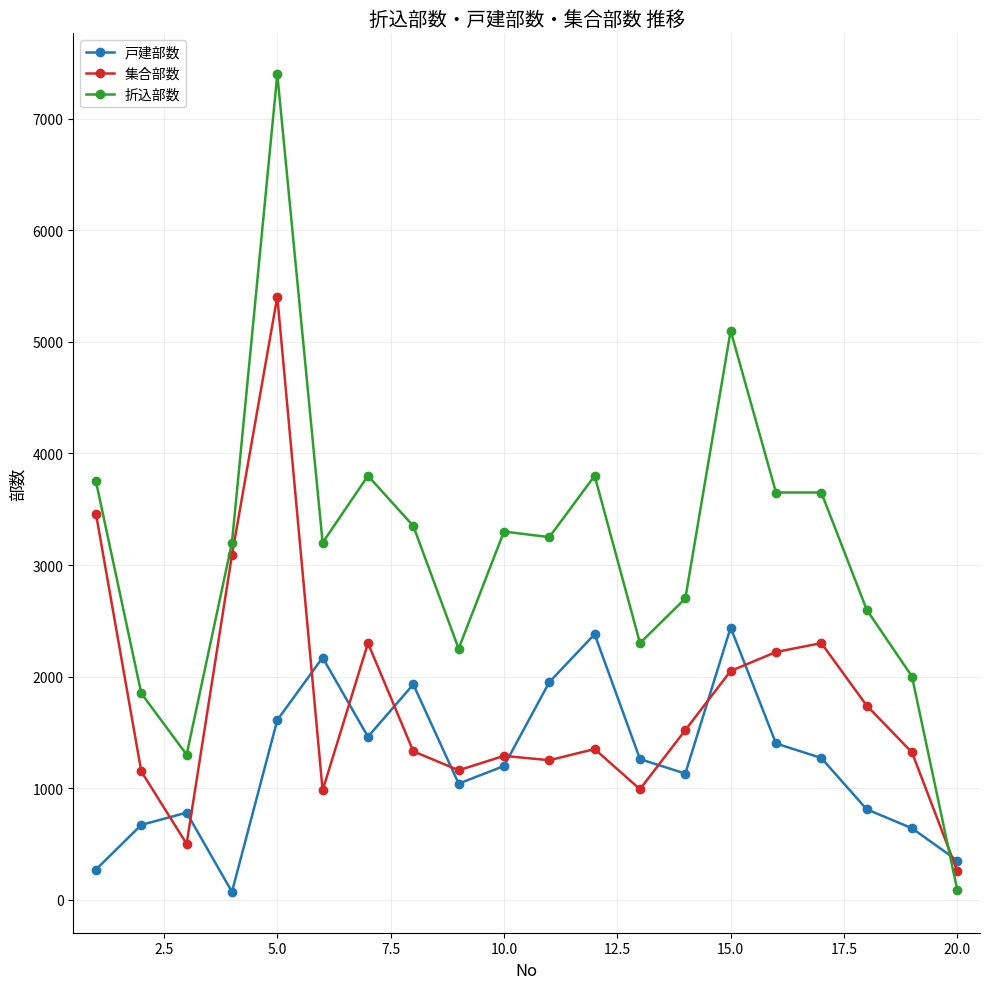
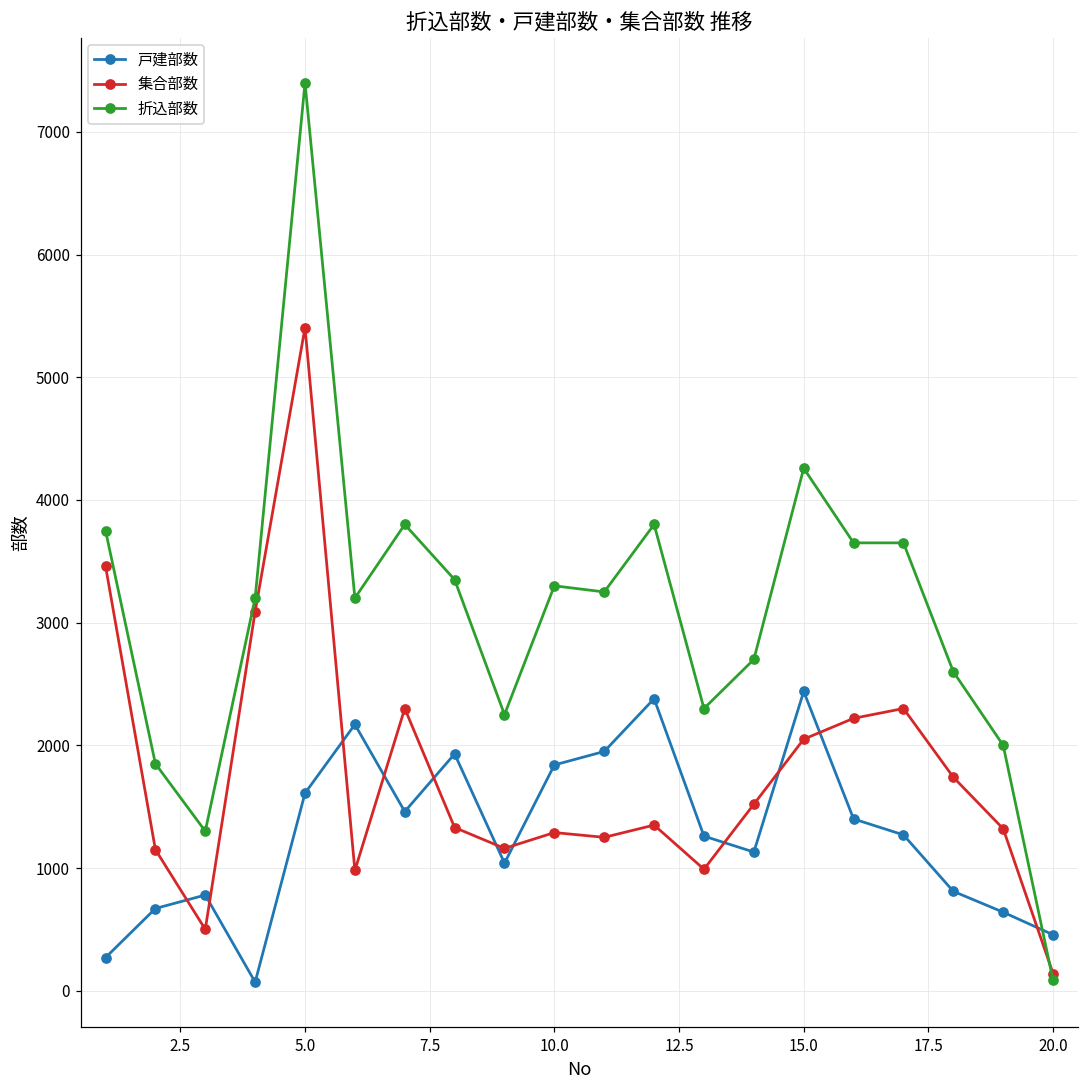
戸建部数, 10.0: 1200 -> 1840
折込部数, 15.0: 5100 -> 4260
戸建部数, 20.0: 350 -> 460
集合部数, 20.0: 260 -> 140
